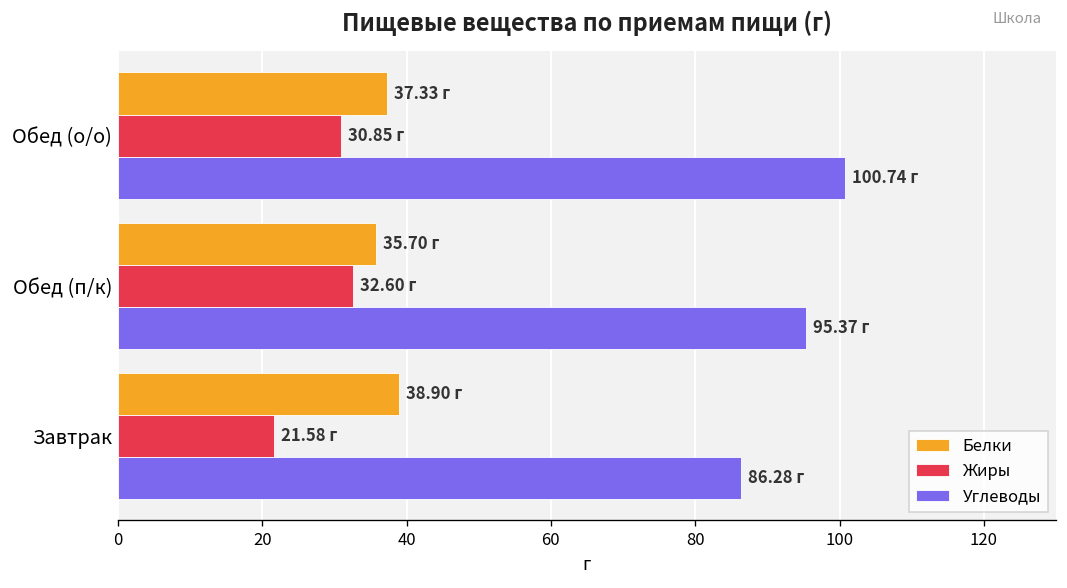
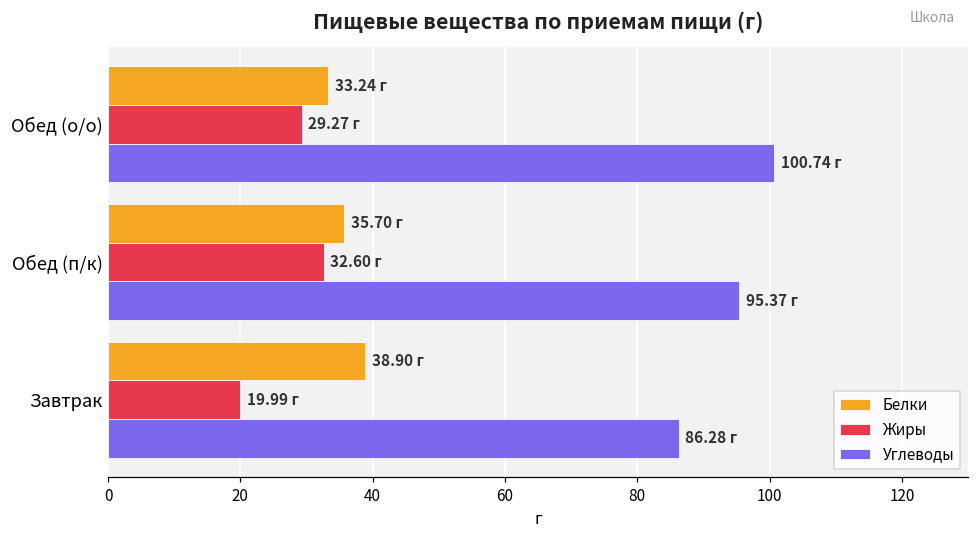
Белки, Обед (о/о): 37.33 -> 33.24
Жиры, Обед (о/о): 30.85 -> 29.27
Жиры, Завтрак: 21.58 -> 19.99
